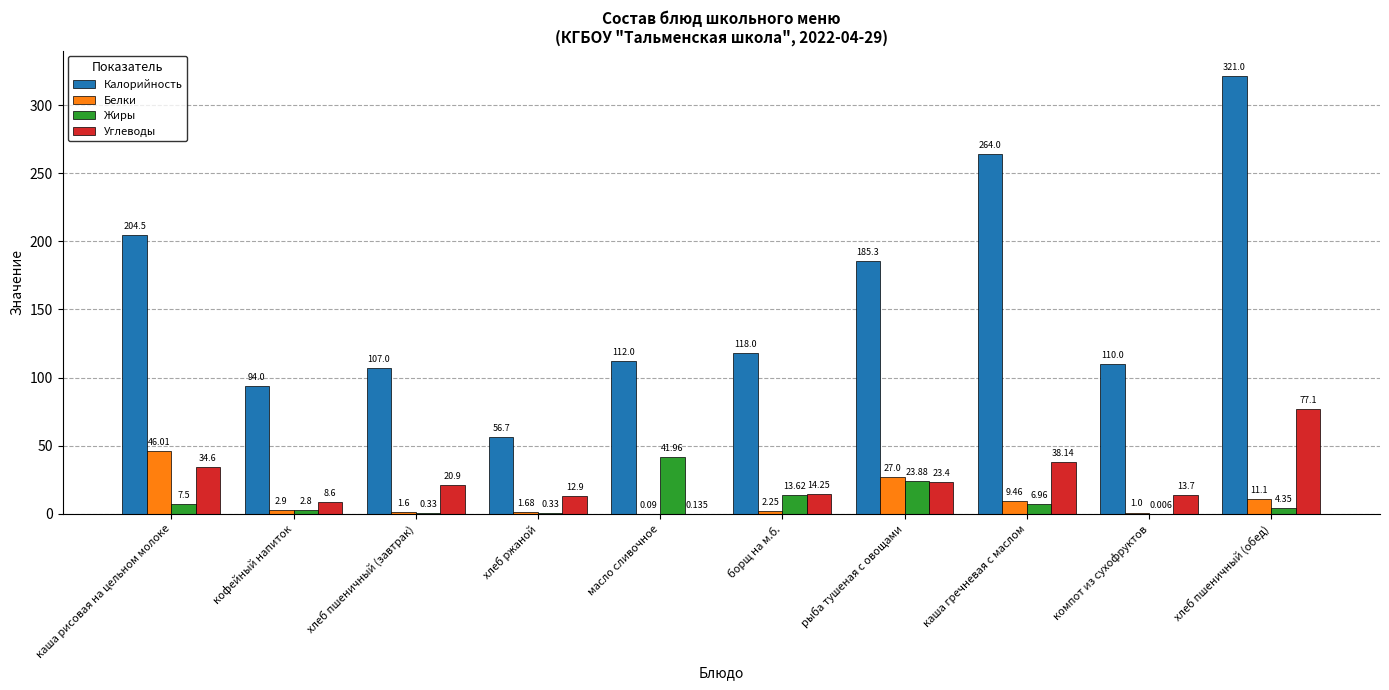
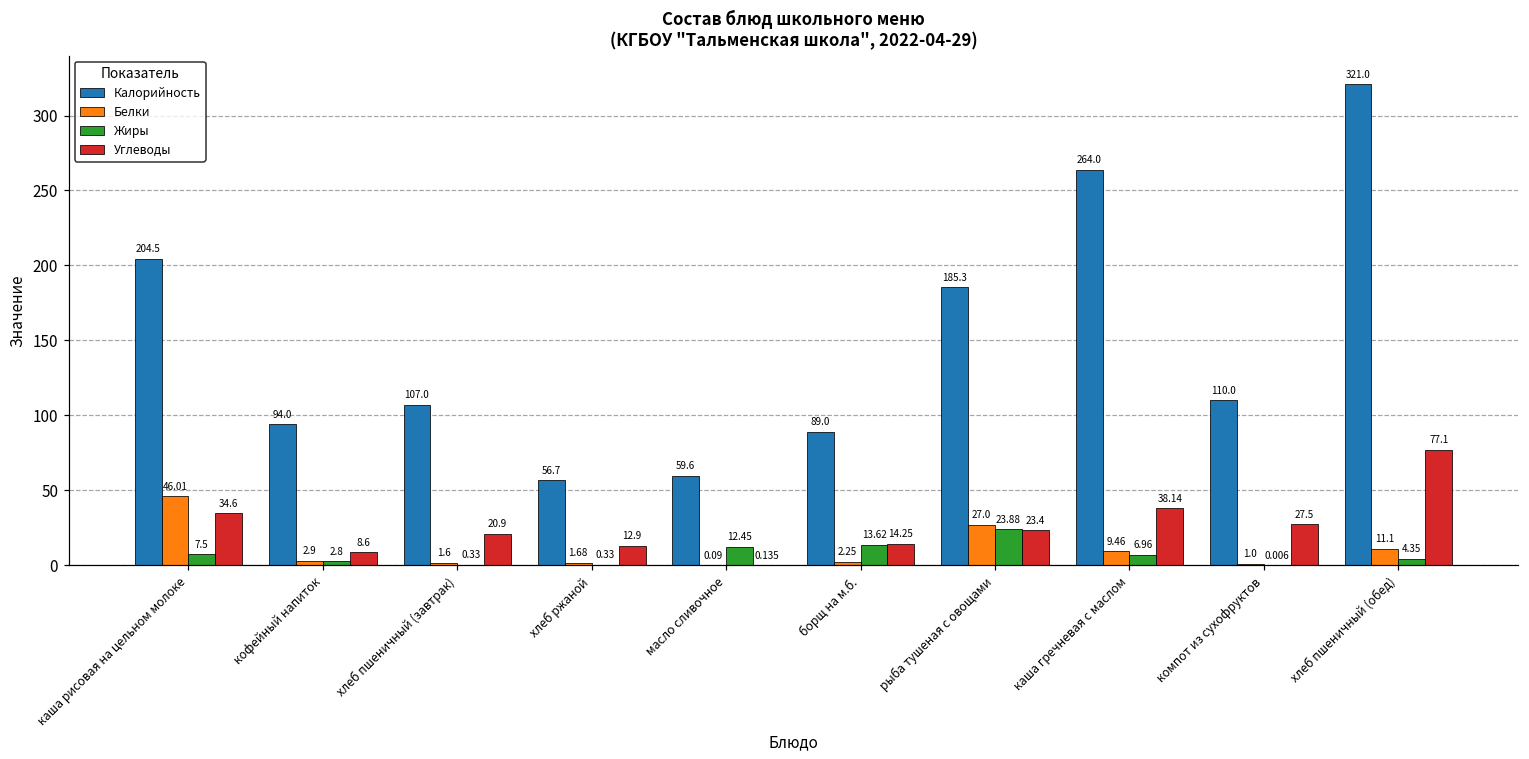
Калорийность, масло сливочное: 112.0 -> 59.6
Жиры, масло сливочное: 41.96 -> 12.45
Калорийность, борщ на м.б.: 118.0 -> 89.0
Углеводы, компот из сухофруктов: 13.7 -> 27.5
